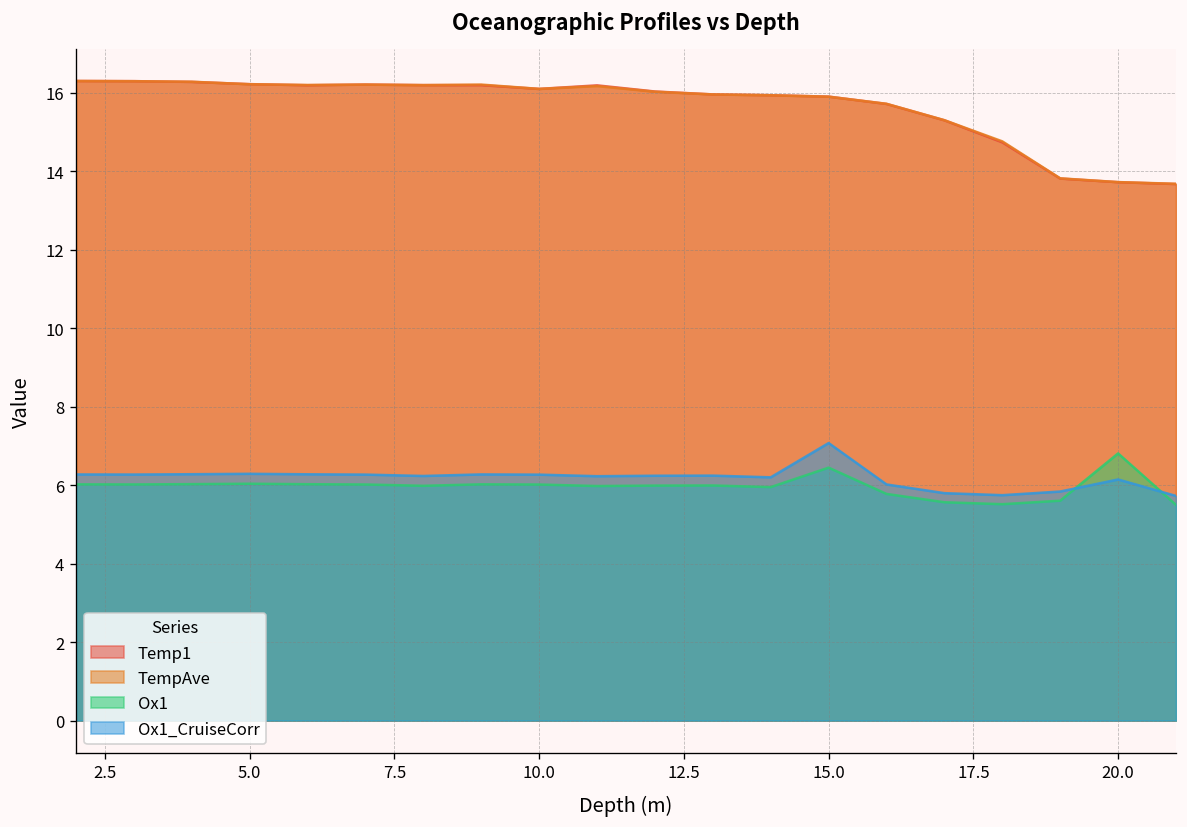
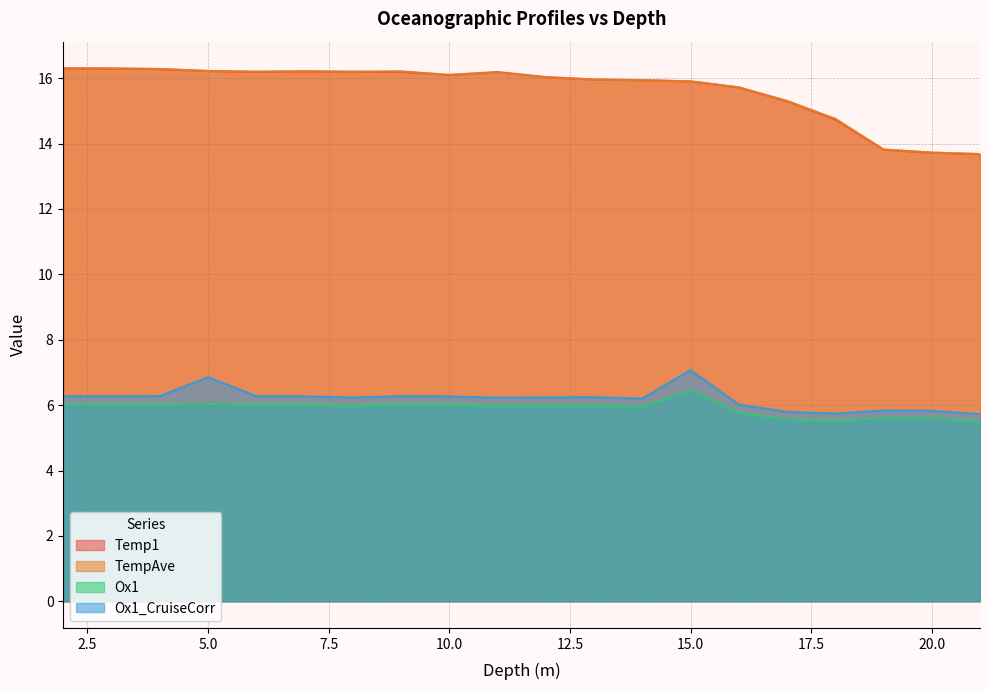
Ox1_CruiseCorr, 5.0: 6.3 -> 6.9
Ox1, 20.0: 6.8 -> 5.6
Ox1_CruiseCorr, 20.0: 6.1 -> 5.8
